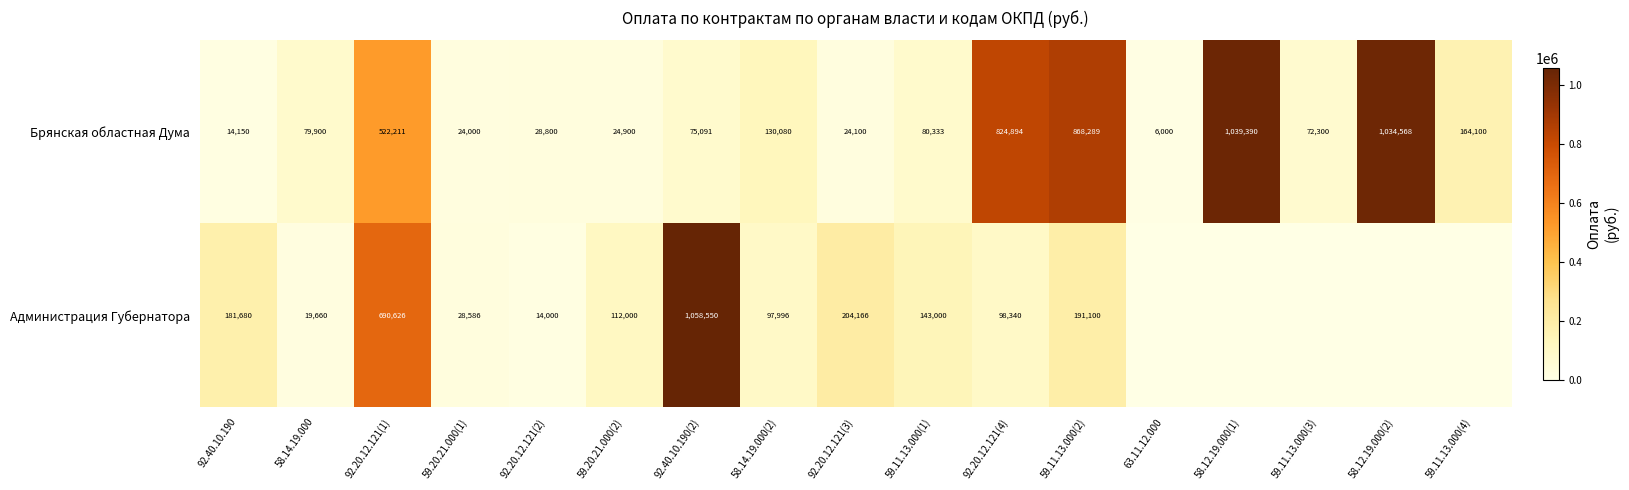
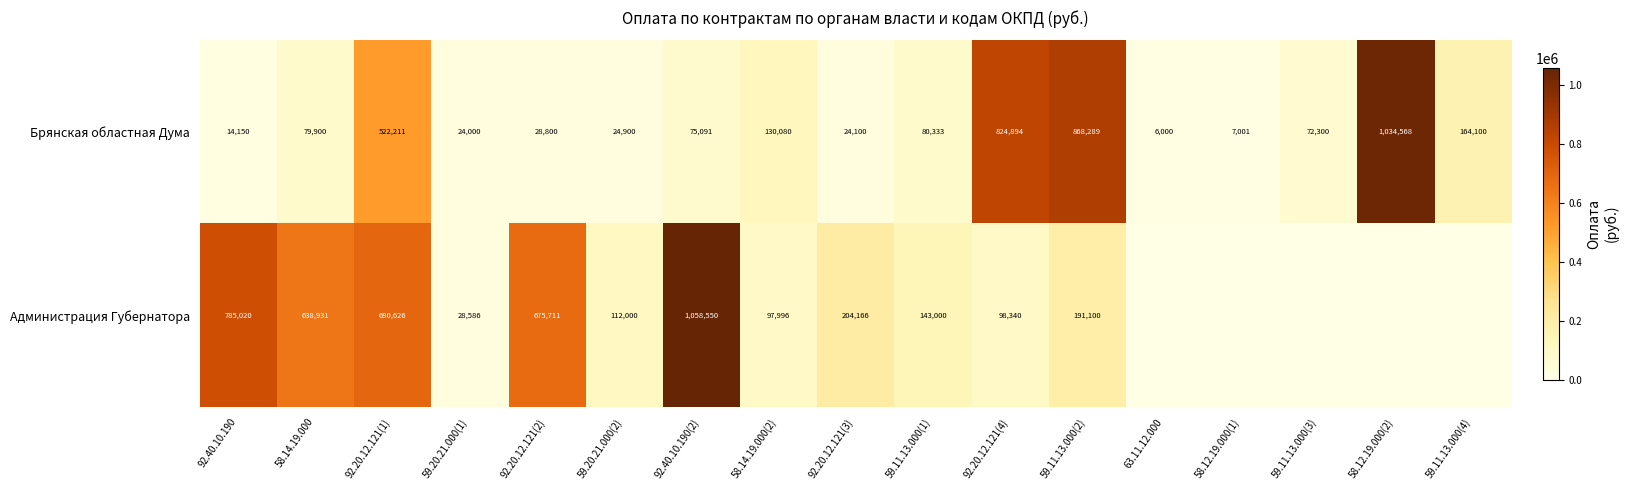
Брянская областная Дума, 58.12.19.000(1): 1,039,390 -> 7,001
Администрация Губернатора, 92.40.10.190: 181,680 -> 785,020
Администрация Губернатора, 58.14.19.000: 19,660 -> 638,931
Администрация Губернатора, 92.20.12.121(2): 14,000 -> 675,711
